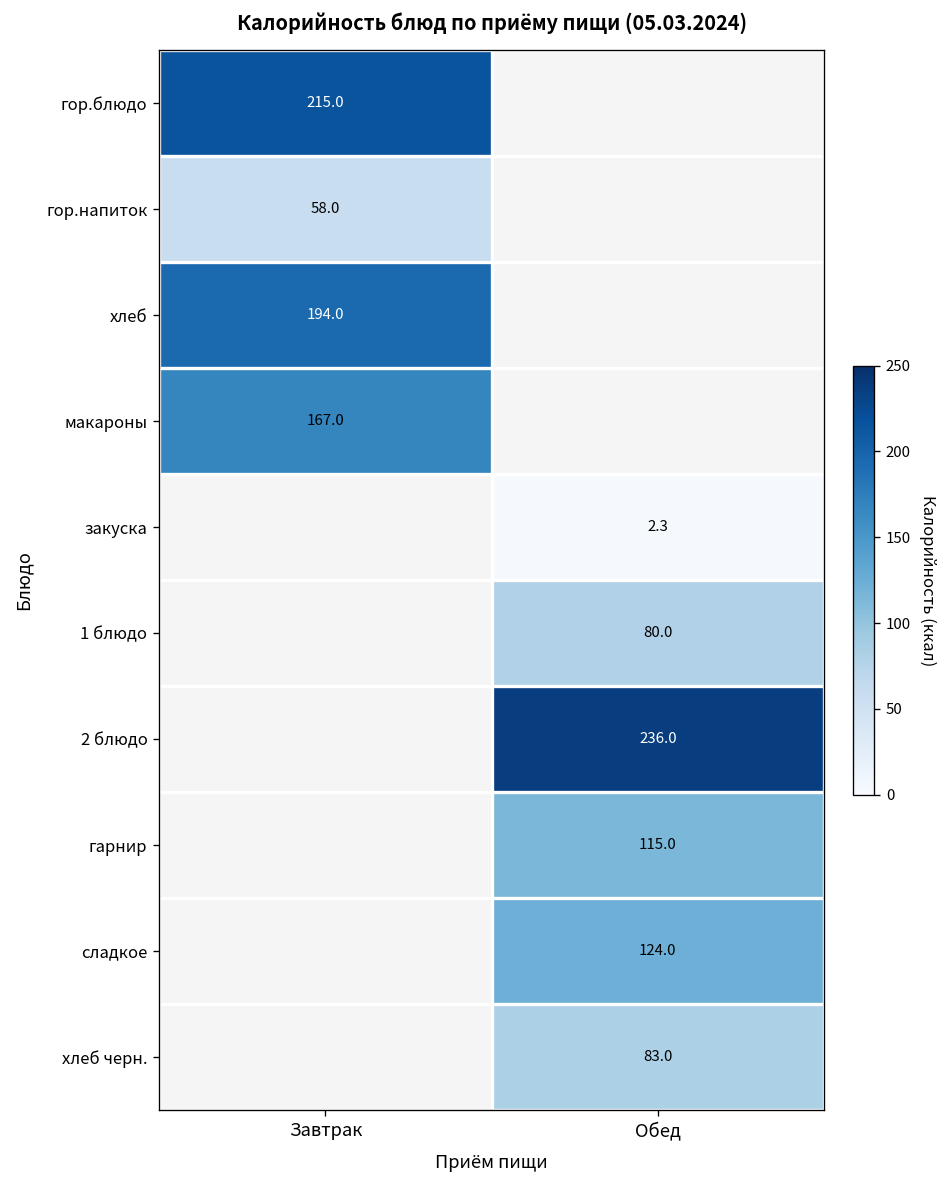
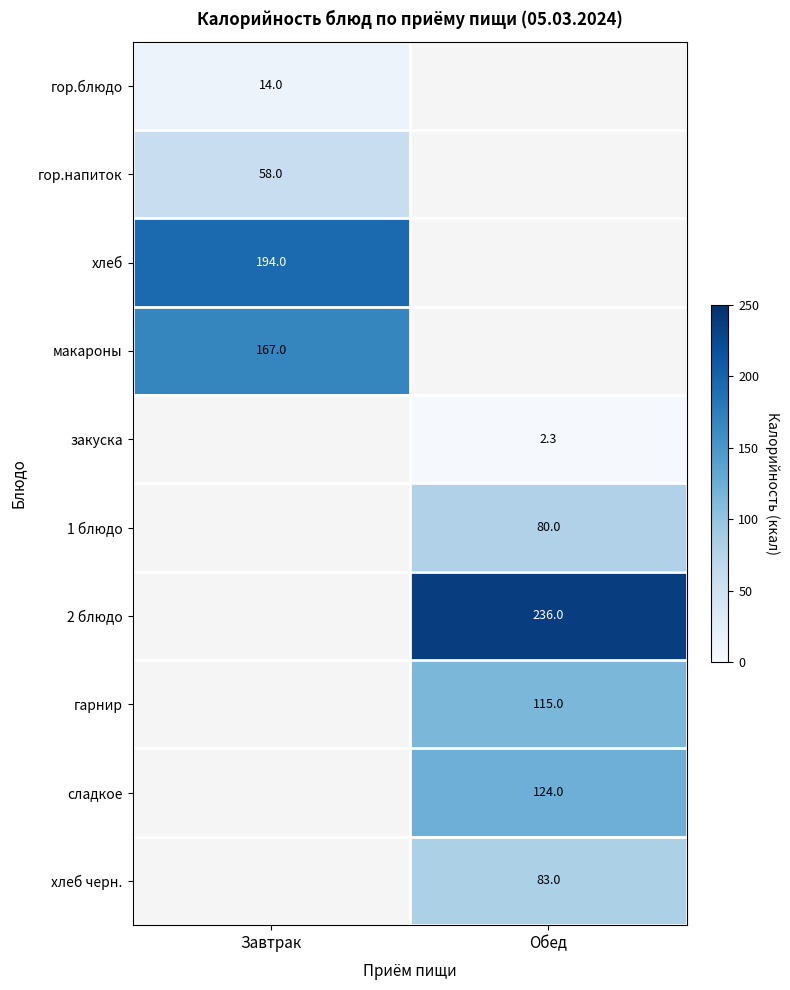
гор.блюдо, Завтрак: 215.0 -> 14.0
